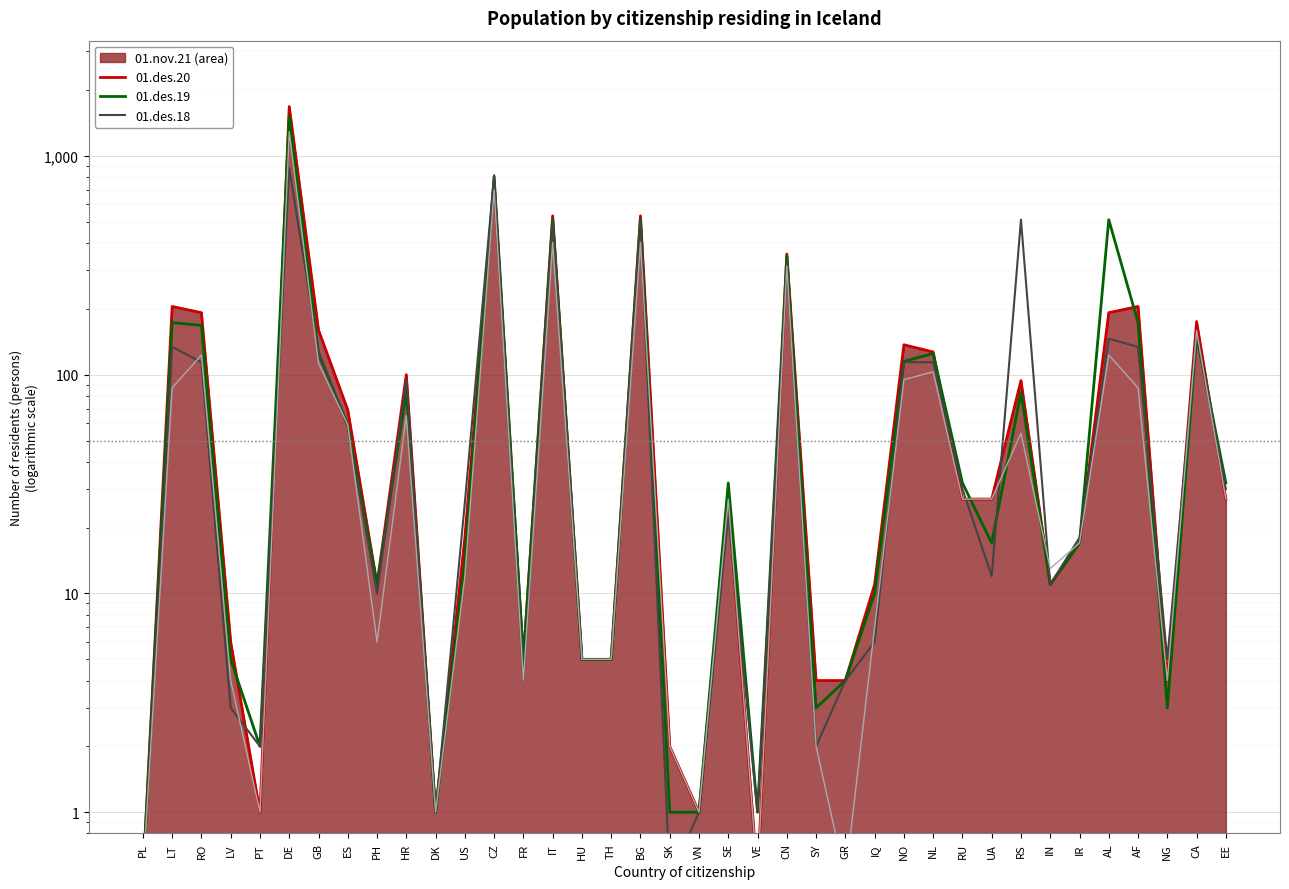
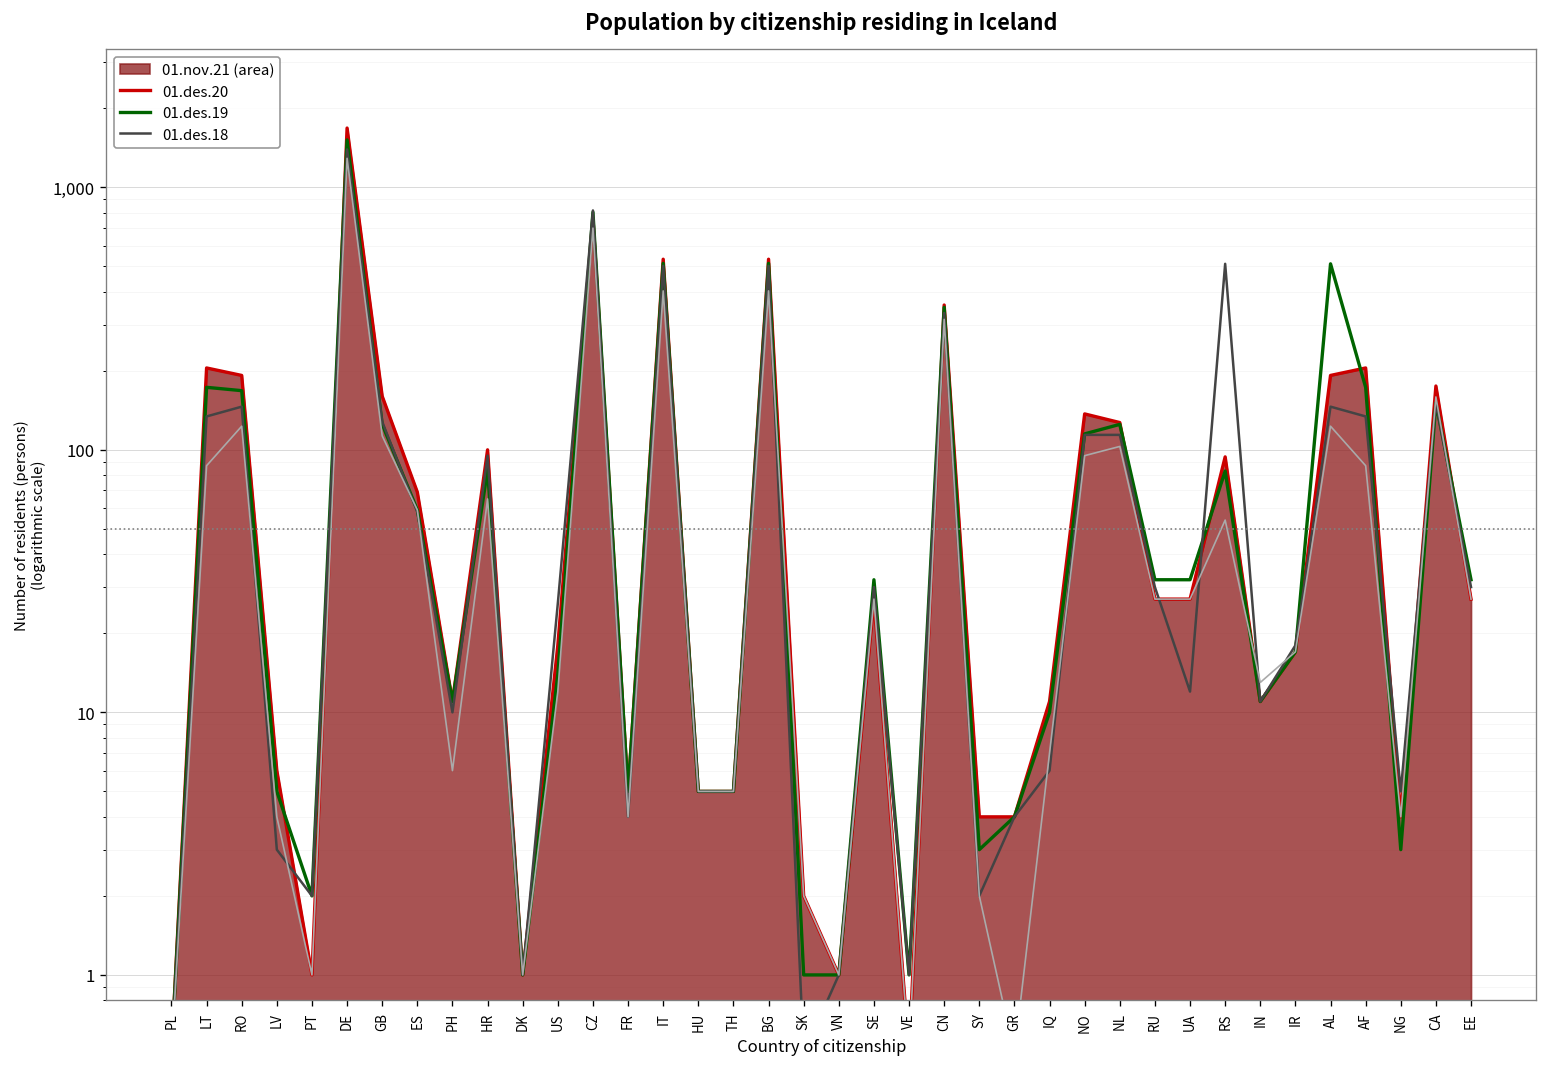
01.des.18, RO: 110 -> 150
01.des.18, DE: 880 -> 1,400
01.des.18, SE: 23 -> 30
01.des.19, UA: 17 -> 32
